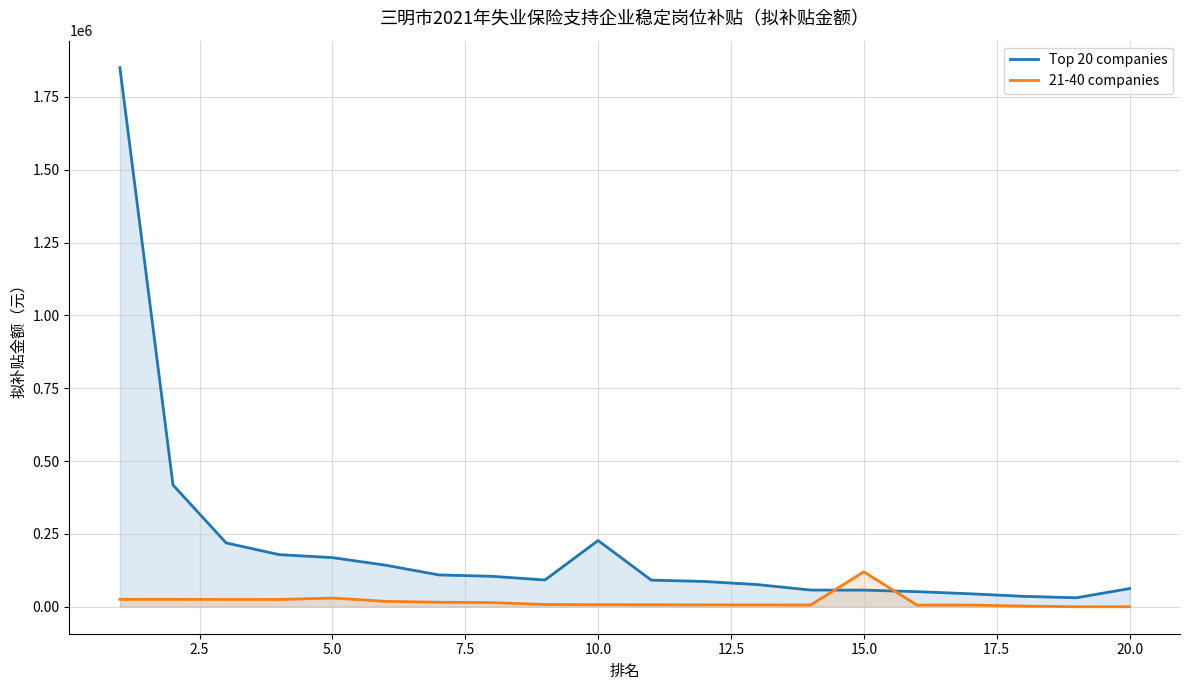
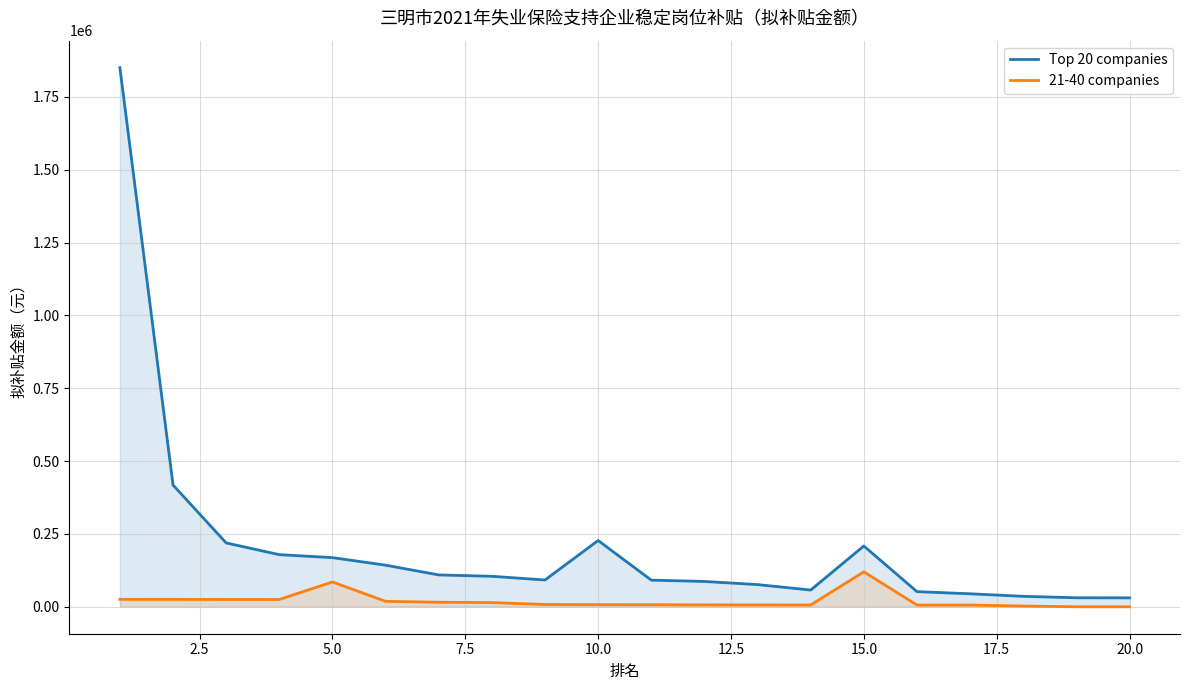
21-40 companies, 5.0: 30000 -> 90000
Top 20 companies, 15.0: 60000 -> 210000
Top 20 companies, 20.0: 60000 -> 30000
